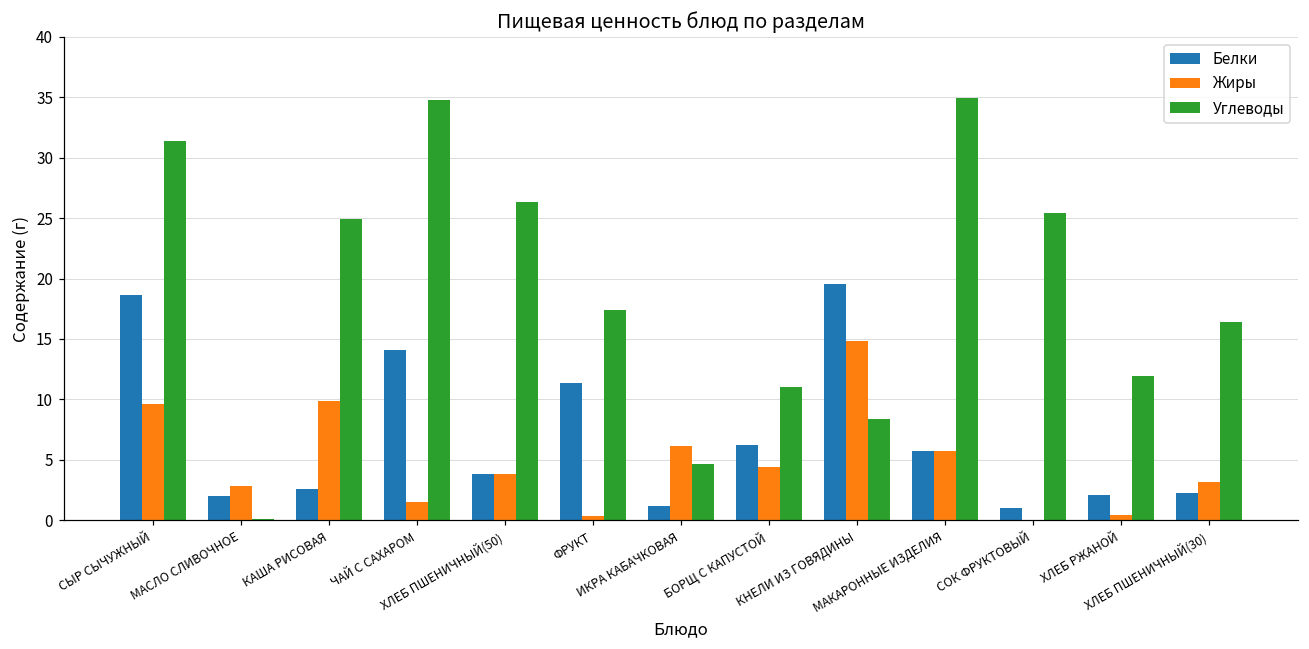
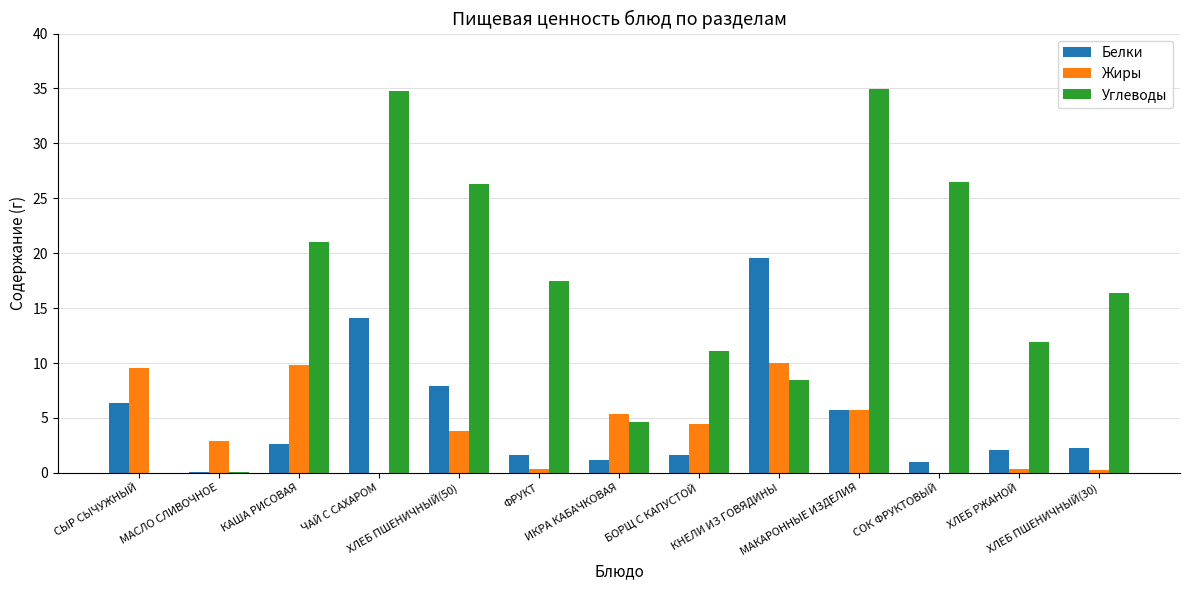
Белки, СЫР СЫЧУЖНЫЙ: 18.6 -> 6.4
Углеводы, СЫР СЫЧУЖНЫЙ: 31.4 -> 0.0
Белки, МАСЛО СЛИВОЧНОЕ: 2.0 -> 0.0
Углеводы, КАША РИСОВАЯ: 24.9 -> 21.0
Жиры, ЧАЙ С САХАРОМ: 1.5 -> 0.0
Белки, ХЛЕБ ПШЕНИЧНЫЙ(50): 3.8 -> 7.9
Белки, ФРУКТ: 11.4 -> 1.6
Жиры, ИКРА КАБАЧКОВАЯ: 6.1 -> 5.3
Белки, БОРЩ С КАПУСТОЙ: 6.2 -> 1.6
Жиры, КНЕЛИ ИЗ ГОВЯДИНЫ: 14.8 -> 10.0
Углеводы, СОК ФРУКТОВЫЙ: 25.4 -> 26.5
Жиры, ХЛЕБ ПШЕНИЧНЫЙ(30): 3.2 -> 0.2
